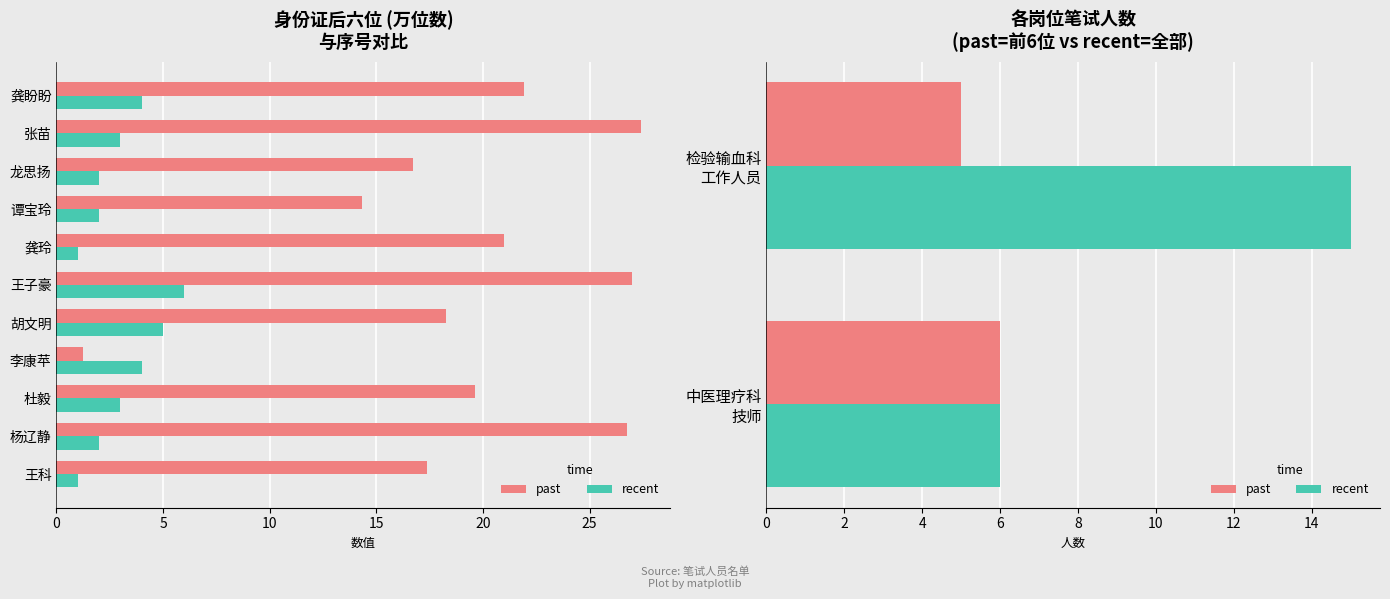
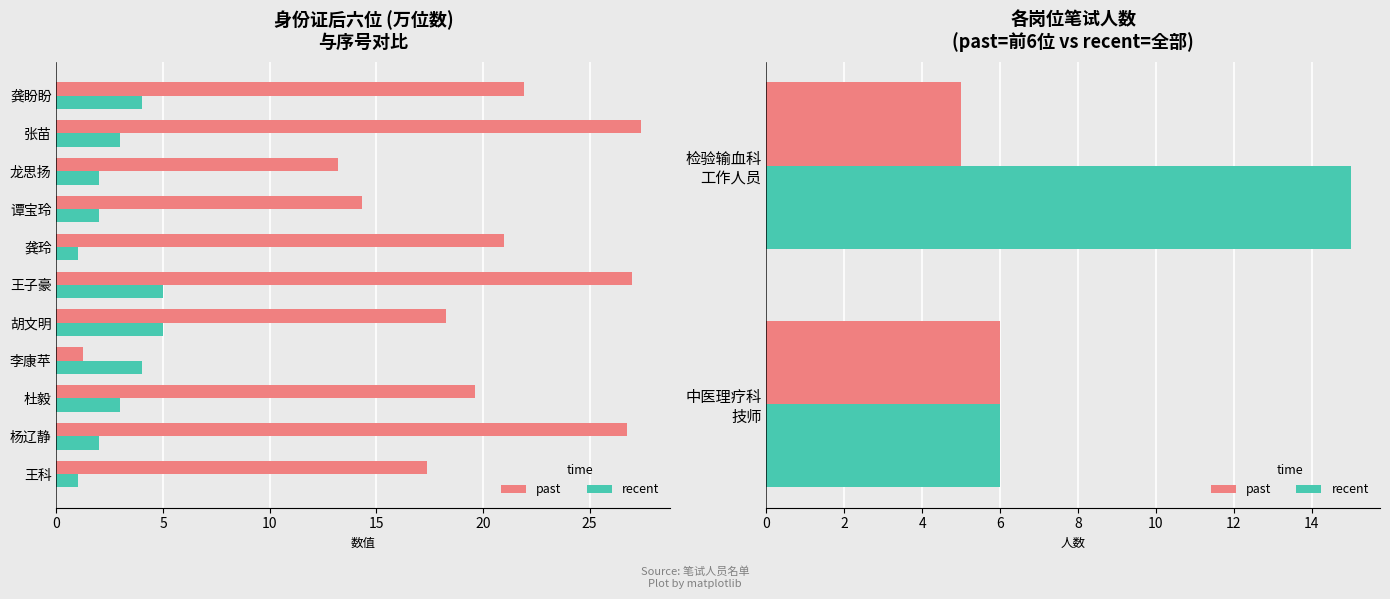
身份证后六位 (万位数) 与序号对比, past, 龙思扬: 16.7 -> 13.2
身份证后六位 (万位数) 与序号对比, recent, 王子豪: 6 -> 5
